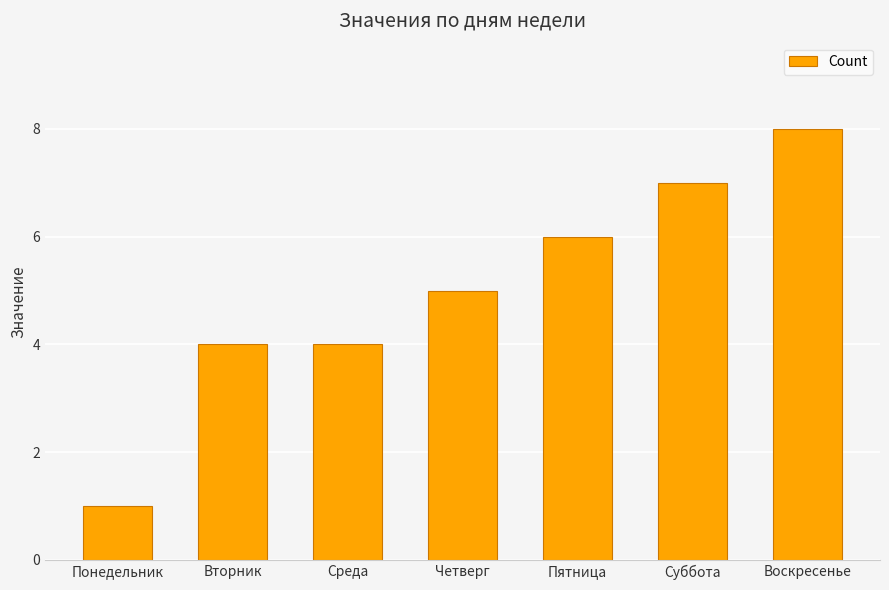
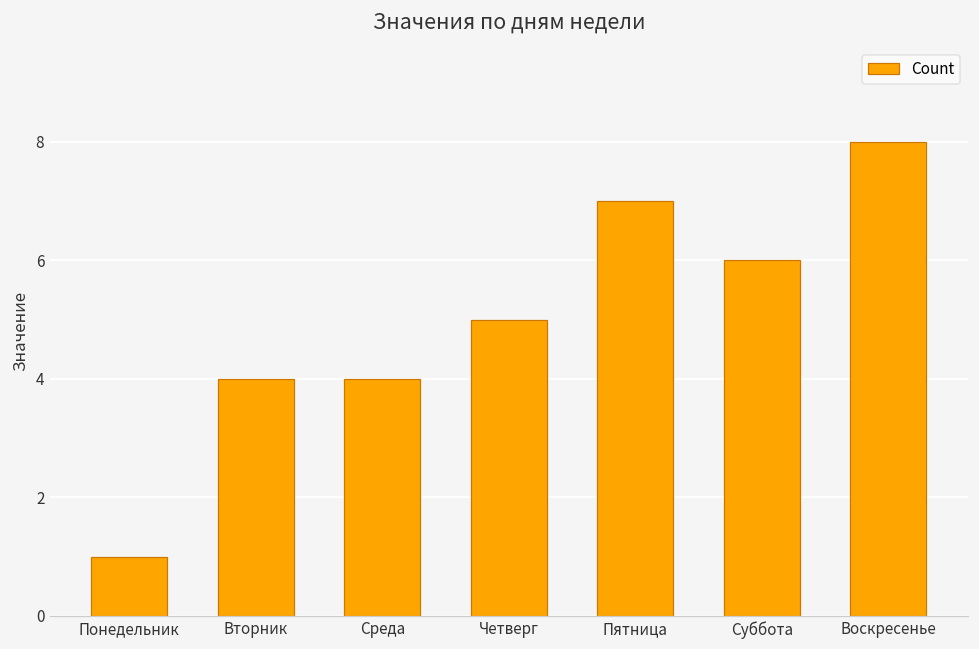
Пятница: 6 -> 7
Суббота: 7 -> 6
